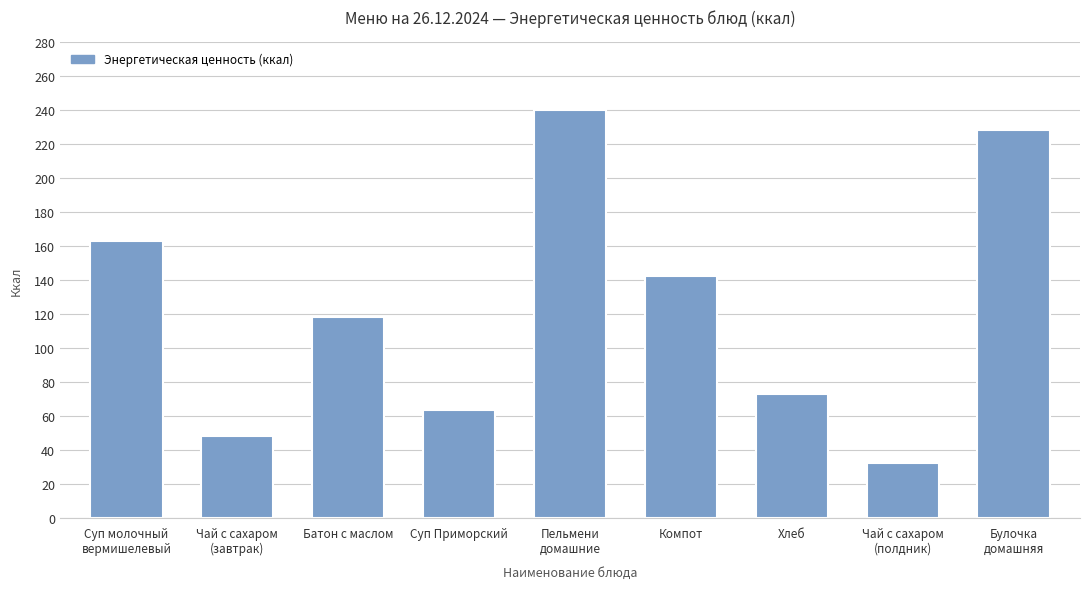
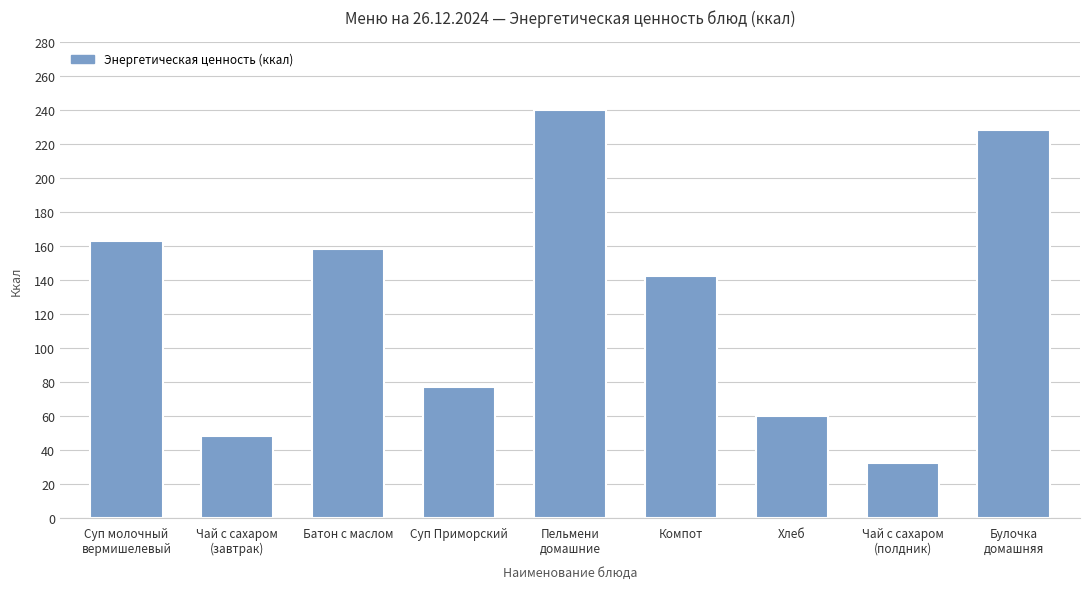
Батон с маслом: 118 -> 158
Суп Приморский: 63 -> 77
Хлеб: 73 -> 60
